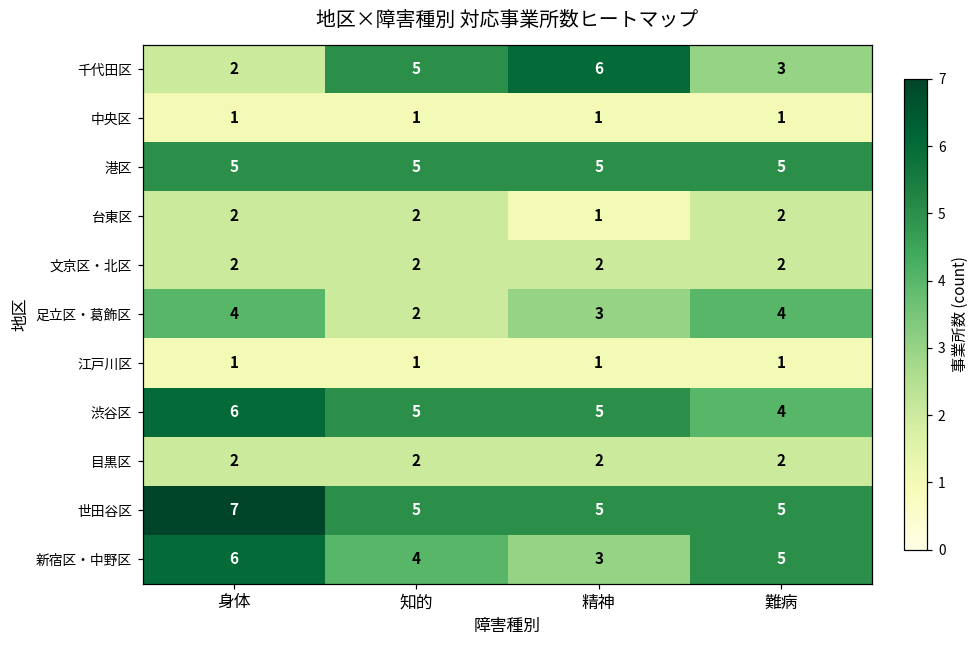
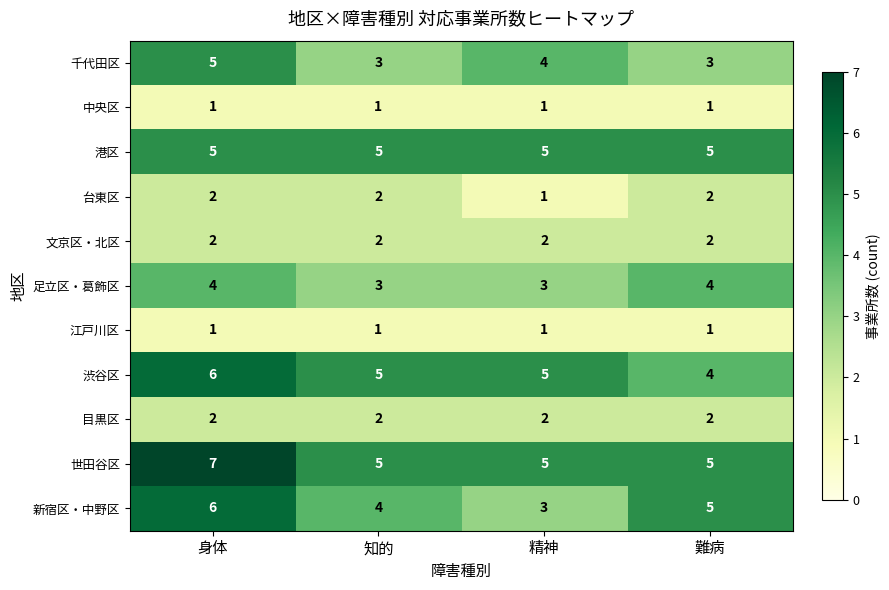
千代田区, 身体: 2 -> 5
千代田区, 知的: 5 -> 3
千代田区, 精神: 6 -> 4
足立区・葛飾区, 知的: 2 -> 3
